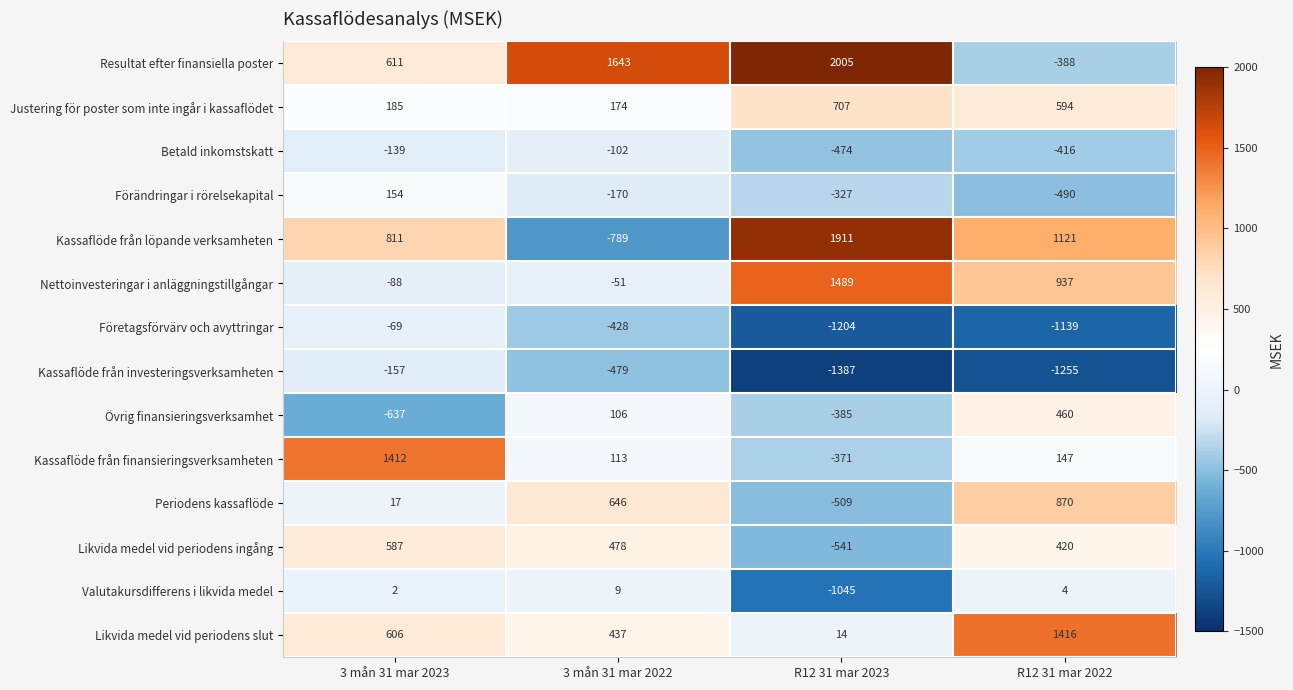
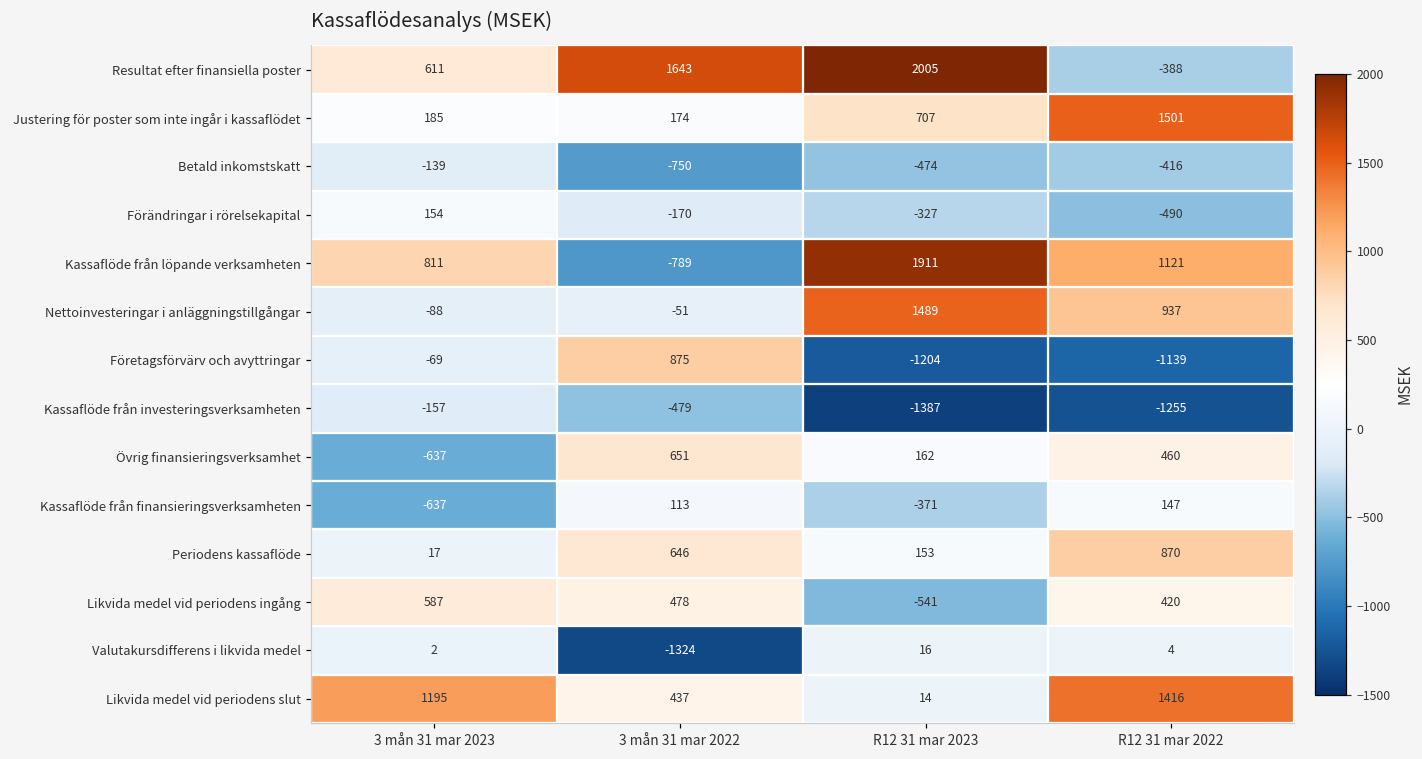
Justering för poster som inte ingår i kassaflödet, R12 31 mar 2022: 594 -> 1501
Betald inkomstskatt, 3 mån 31 mar 2022: -102 -> -750
Företagsförvärv och avyttringar, 3 mån 31 mar 2022: -428 -> 875
Övrig finansieringsverksamhet, 3 mån 31 mar 2022: 106 -> 651
Övrig finansieringsverksamhet, R12 31 mar 2023: -385 -> 162
Kassaflöde från finansieringsverksamheten, 3 mån 31 mar 2023: 1412 -> -637
Periodens kassaflöde, R12 31 mar 2023: -509 -> 153
Valutakursdifferens i likvida medel, 3 mån 31 mar 2022: 9 -> -1324
Valutakursdifferens i likvida medel, R12 31 mar 2023: -1045 -> 16
Likvida medel vid periodens slut, 3 mån 31 mar 2023: 606 -> 1195
